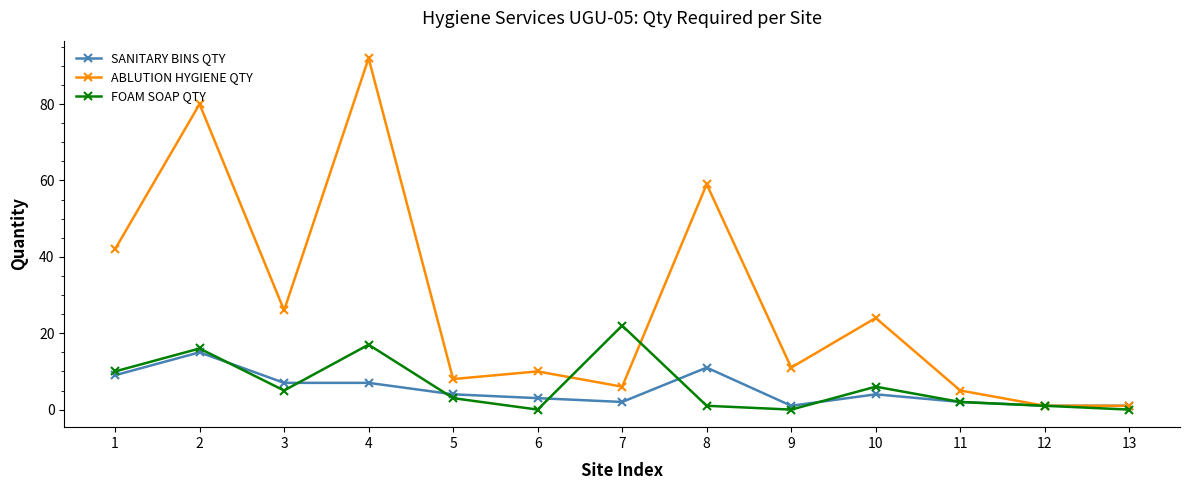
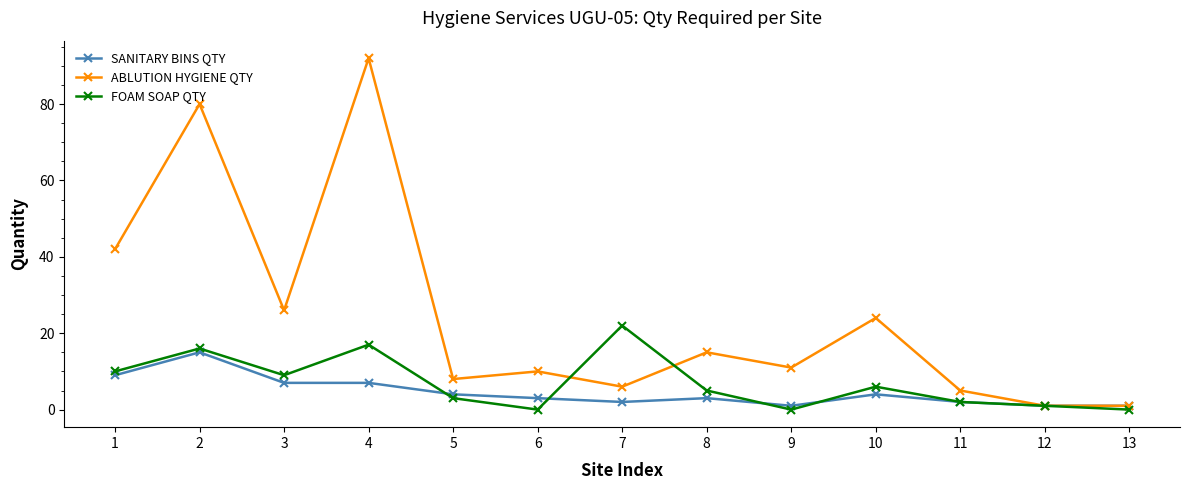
FOAM SOAP QTY, 3: 5 -> 9
SANITARY BINS QTY, 8: 11 -> 3
ABLUTION HYGIENE QTY, 8: 59 -> 15
FOAM SOAP QTY, 8: 1 -> 5
